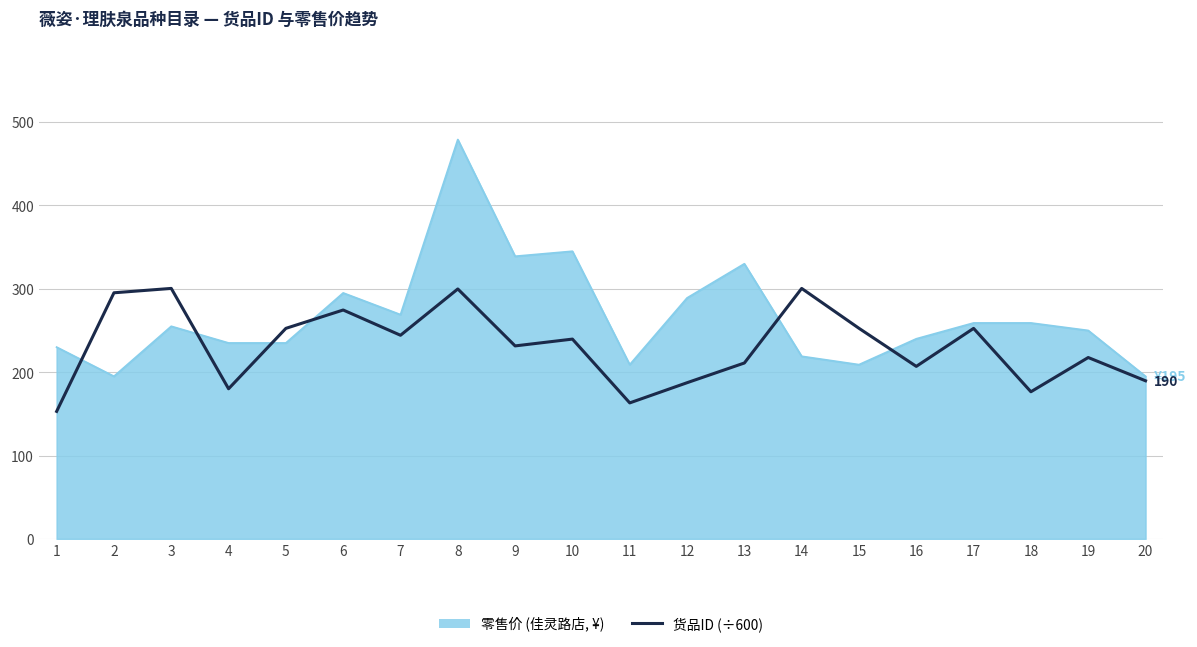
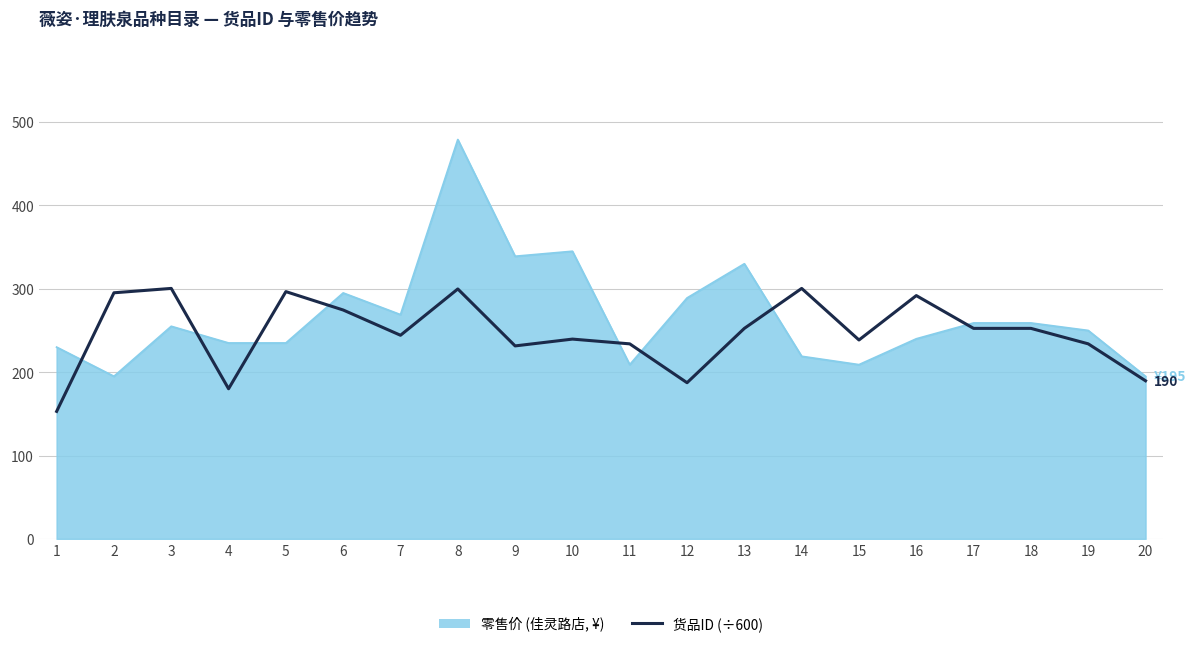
货品ID (÷600), 5: 250 -> 300
货品ID (÷600), 11: 160 -> 230
货品ID (÷600), 13: 210 -> 250
货品ID (÷600), 15: 250 -> 240
货品ID (÷600), 16: 210 -> 290
货品ID (÷600), 18: 180 -> 250
货品ID (÷600), 19: 220 -> 230
